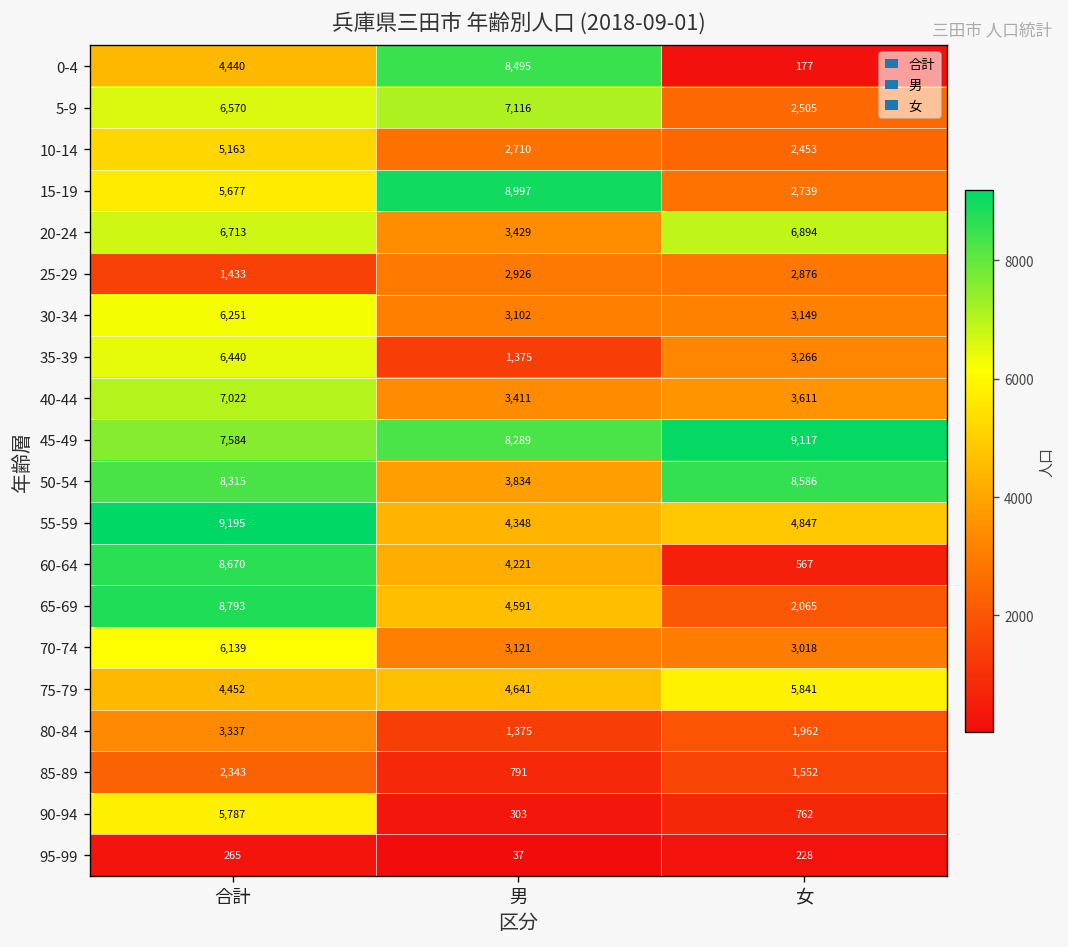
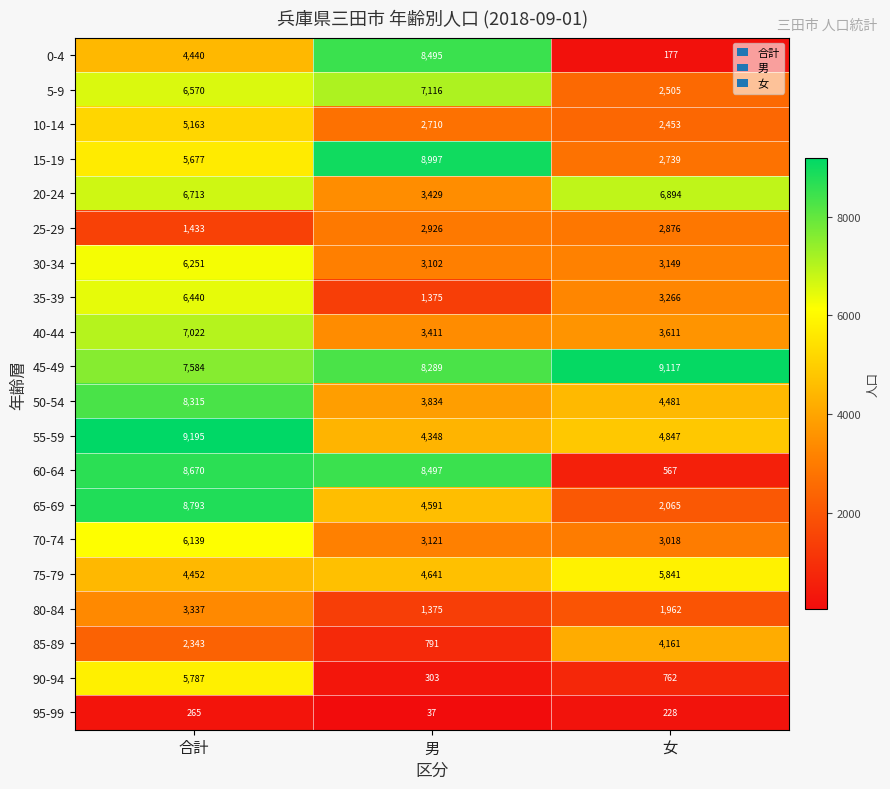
50-54, 女: 8,586 -> 4,481
60-64, 男: 4,221 -> 8,497
85-89, 女: 1,552 -> 4,161
